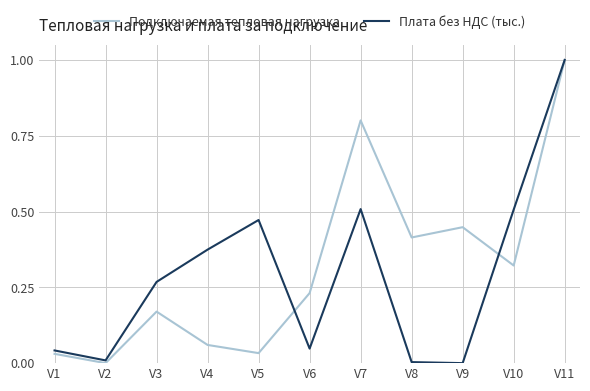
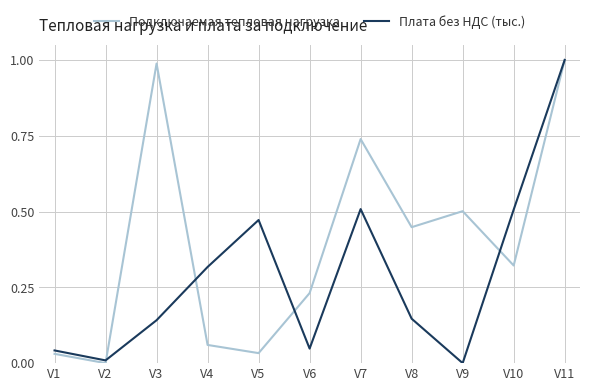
Подключаемая тепловая нагрузка, V3: 0.17 -> 0.99
Плата без НДС (тыс.), V3: 0.27 -> 0.14
Плата без НДС (тыс.), V4: 0.37 -> 0.32
Подключаемая тепловая нагрузка, V7: 0.80 -> 0.74
Подключаемая тепловая нагрузка, V8: 0.41 -> 0.45
Плата без НДС (тыс.), V8: 0.00 -> 0.15
Подключаемая тепловая нагрузка, V9: 0.45 -> 0.50
